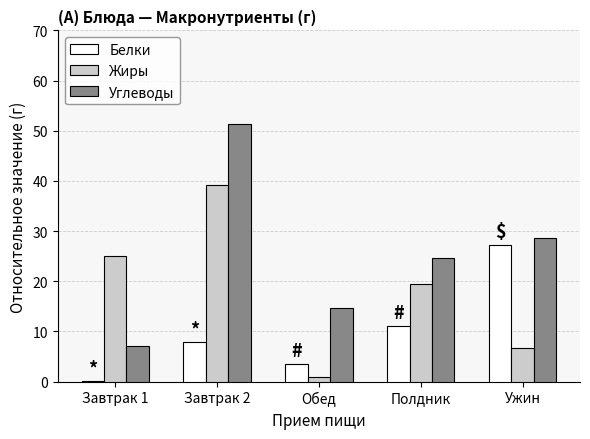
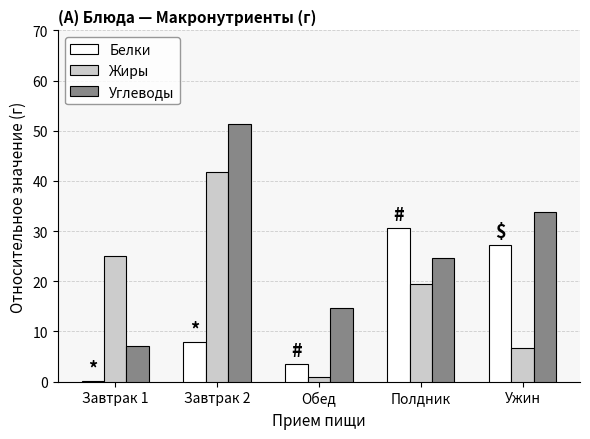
Жиры, Завтрак 2: 39 -> 42
Белки, Полдник: 11 -> 31
Углеводы, Ужин: 29 -> 34
